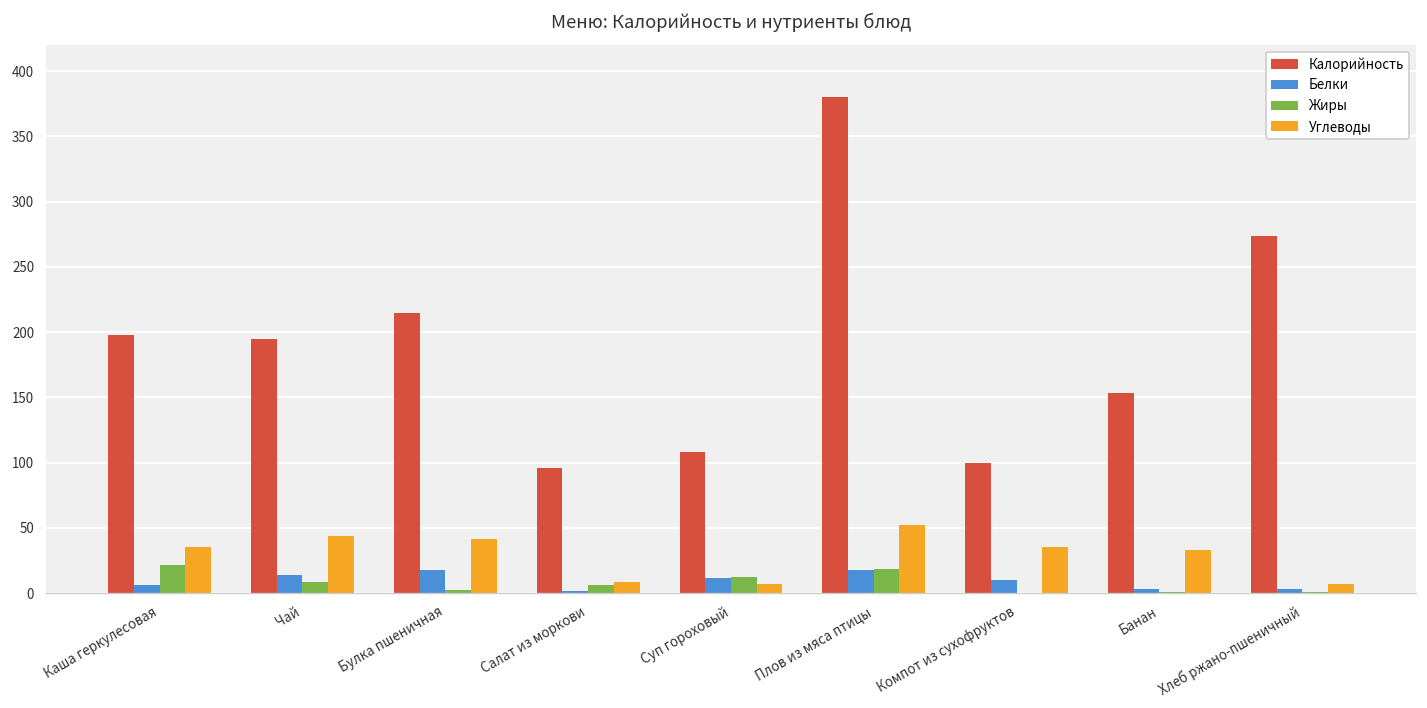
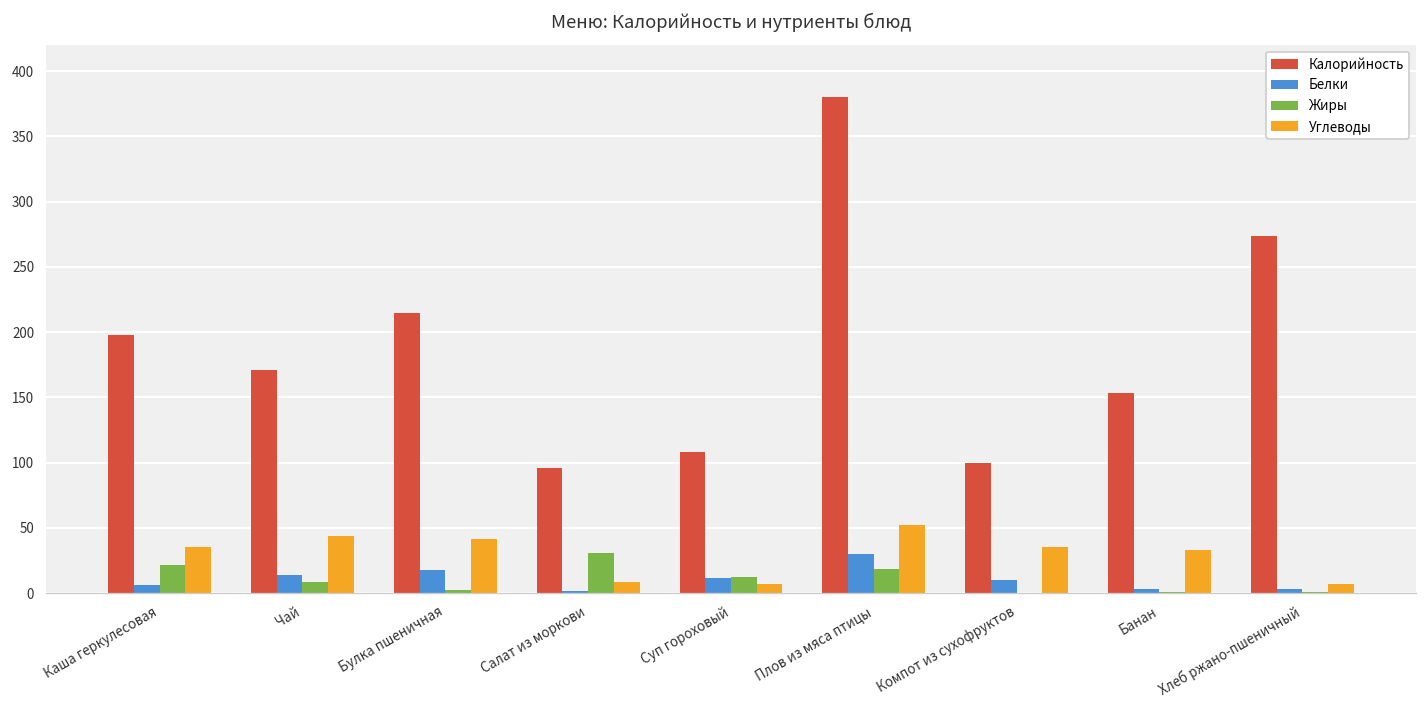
Калорийность, Чай: 195 -> 171
Жиры, Салат из моркови: 6 -> 31
Белки, Плов из мяса птицы: 18 -> 30
